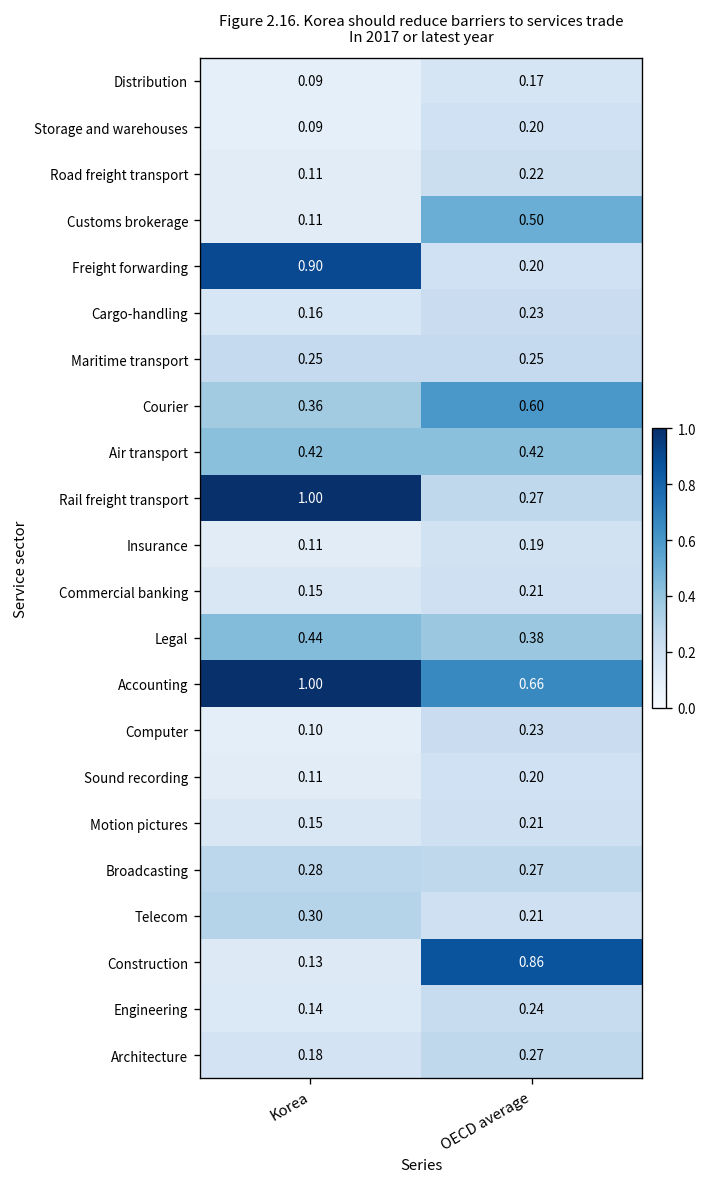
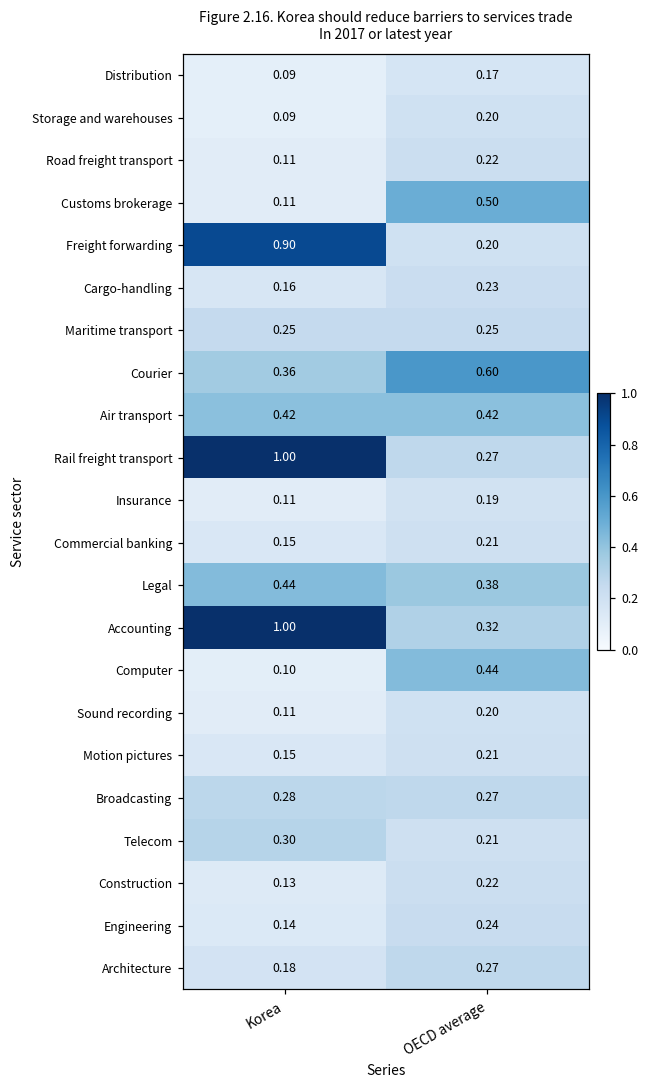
Accounting, OECD average: 0.66 -> 0.32
Computer, OECD average: 0.23 -> 0.44
Construction, OECD average: 0.86 -> 0.22
